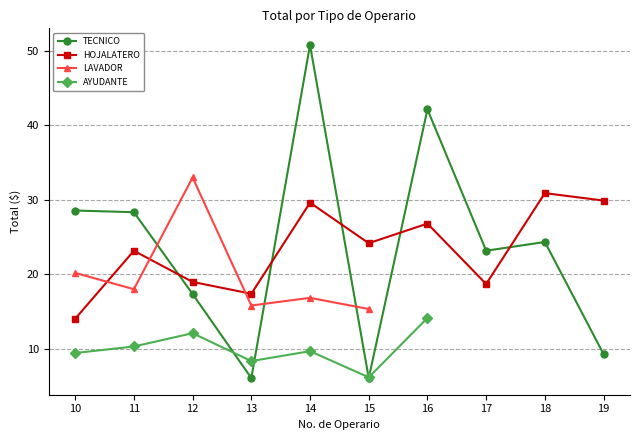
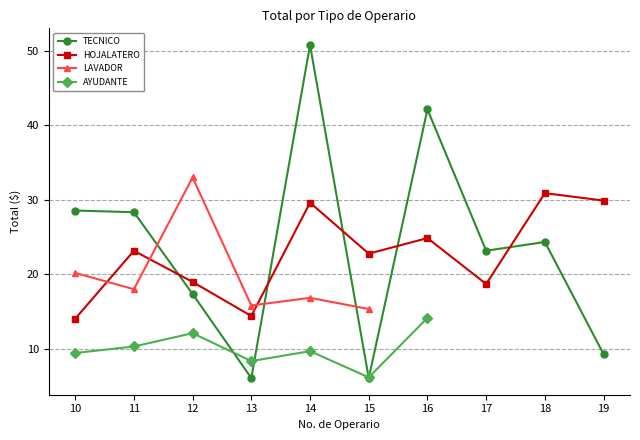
HOJALATERO, 13: 17 -> 14
HOJALATERO, 15: 24 -> 23
HOJALATERO, 16: 27 -> 25
